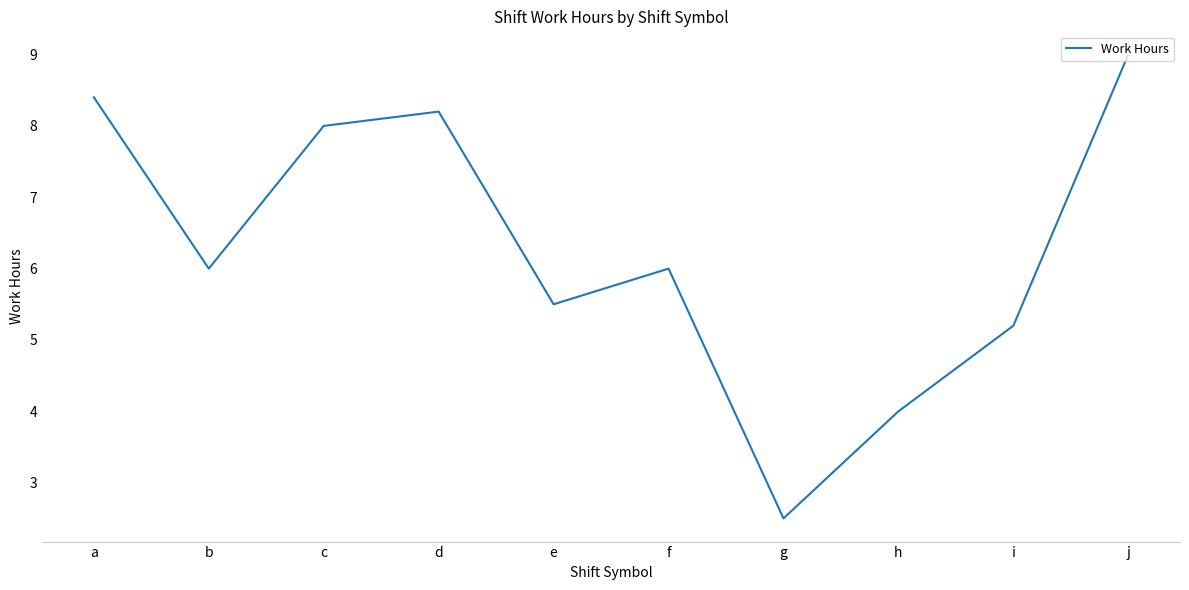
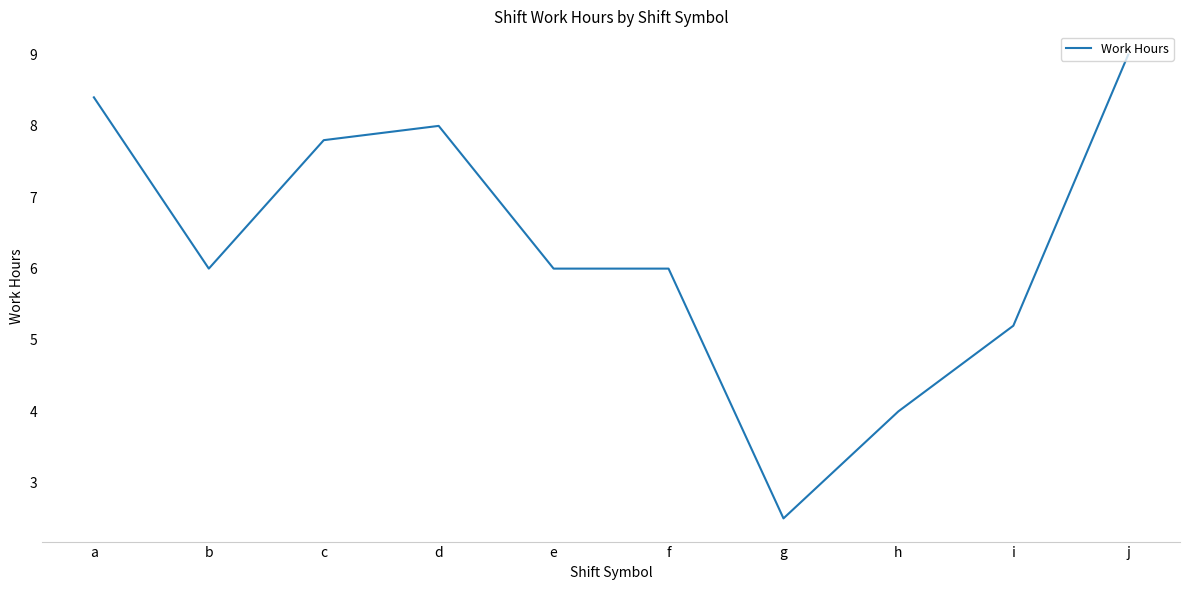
c: 8.0 -> 7.8
d: 8.2 -> 8.0
e: 5.5 -> 6.0
